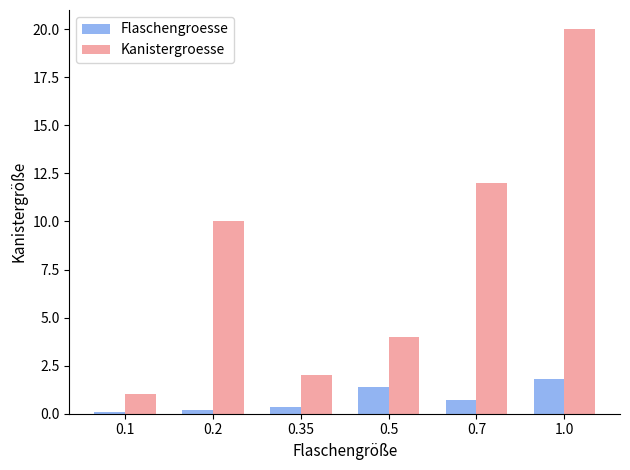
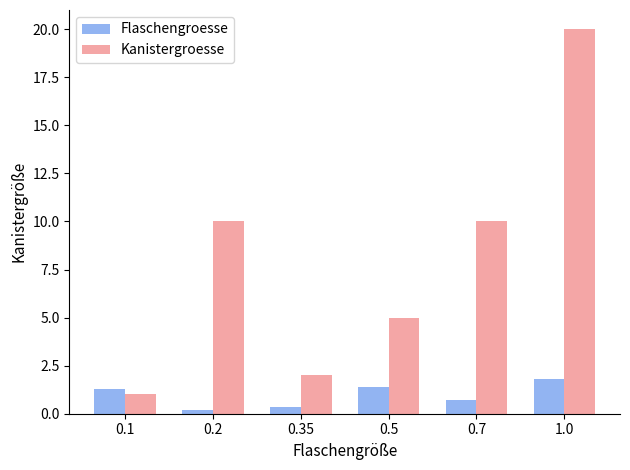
Flaschengroesse, 0.1: 0.1 -> 1.3
Kanistergroesse, 0.5: 4 -> 5
Kanistergroesse, 0.7: 12 -> 10
